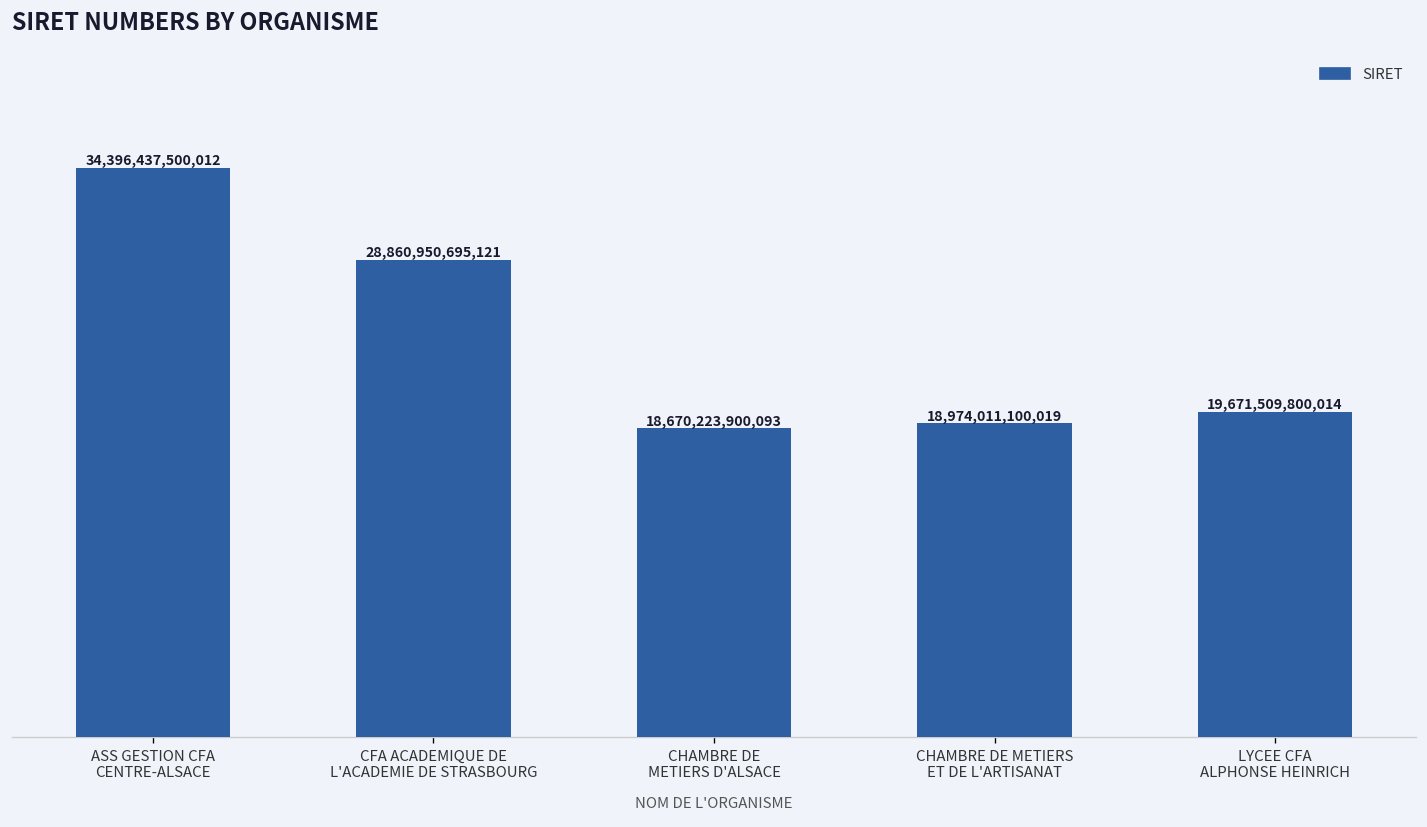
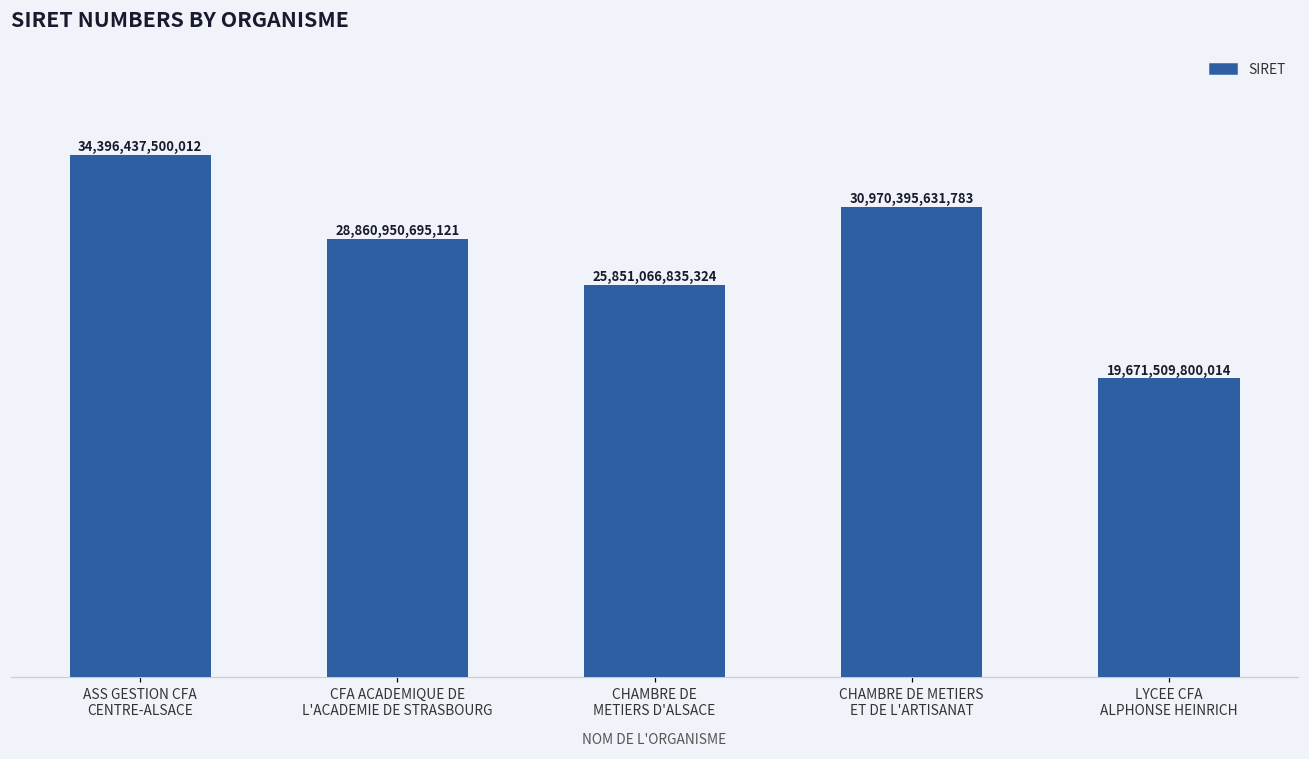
CHAMBRE DE METIERS D'ALSACE: 18,670,223,900,093 -> 25,851,066,835,324
CHAMBRE DE METIERS ET DE L'ARTISANAT: 18,974,011,100,019 -> 30,970,395,631,783
